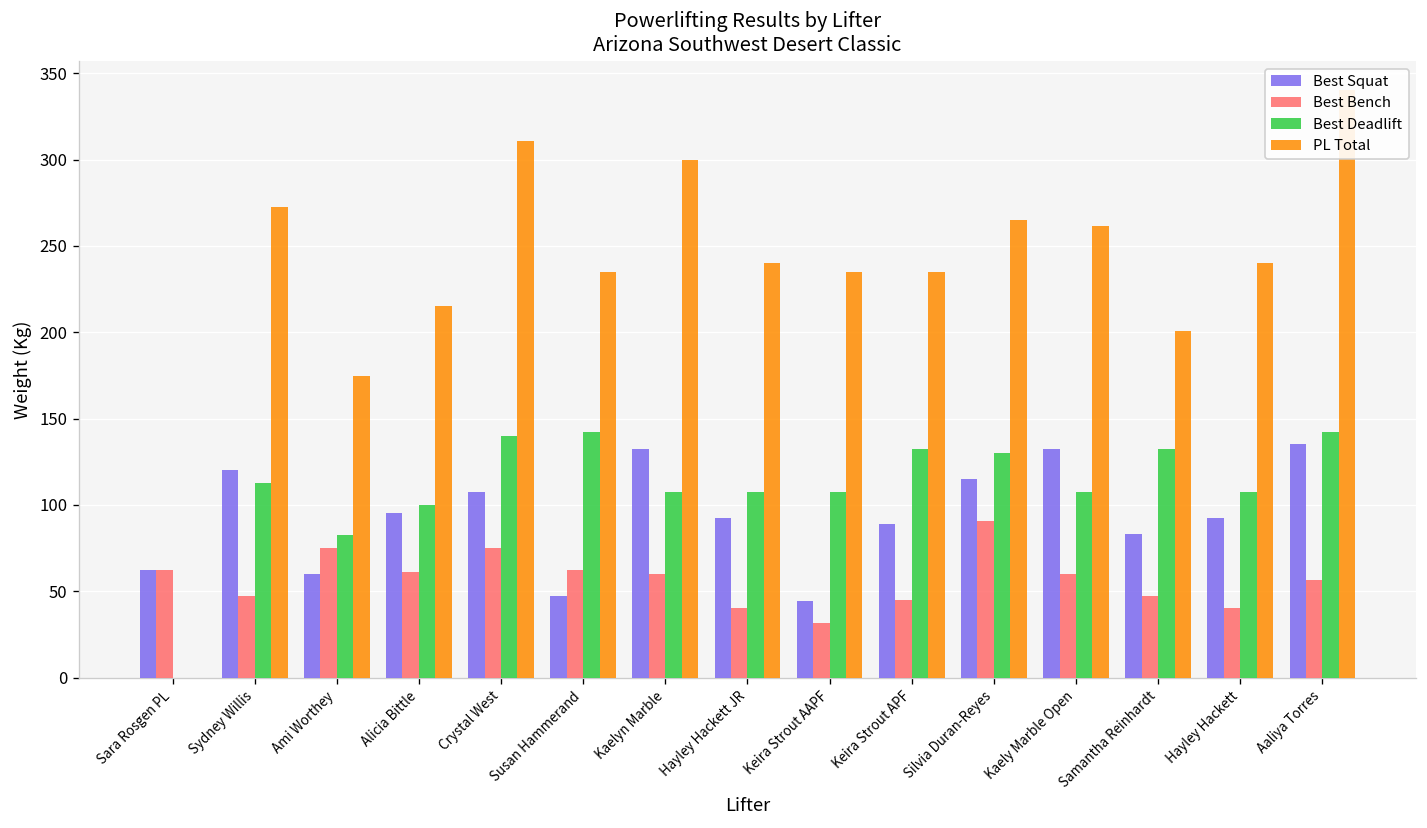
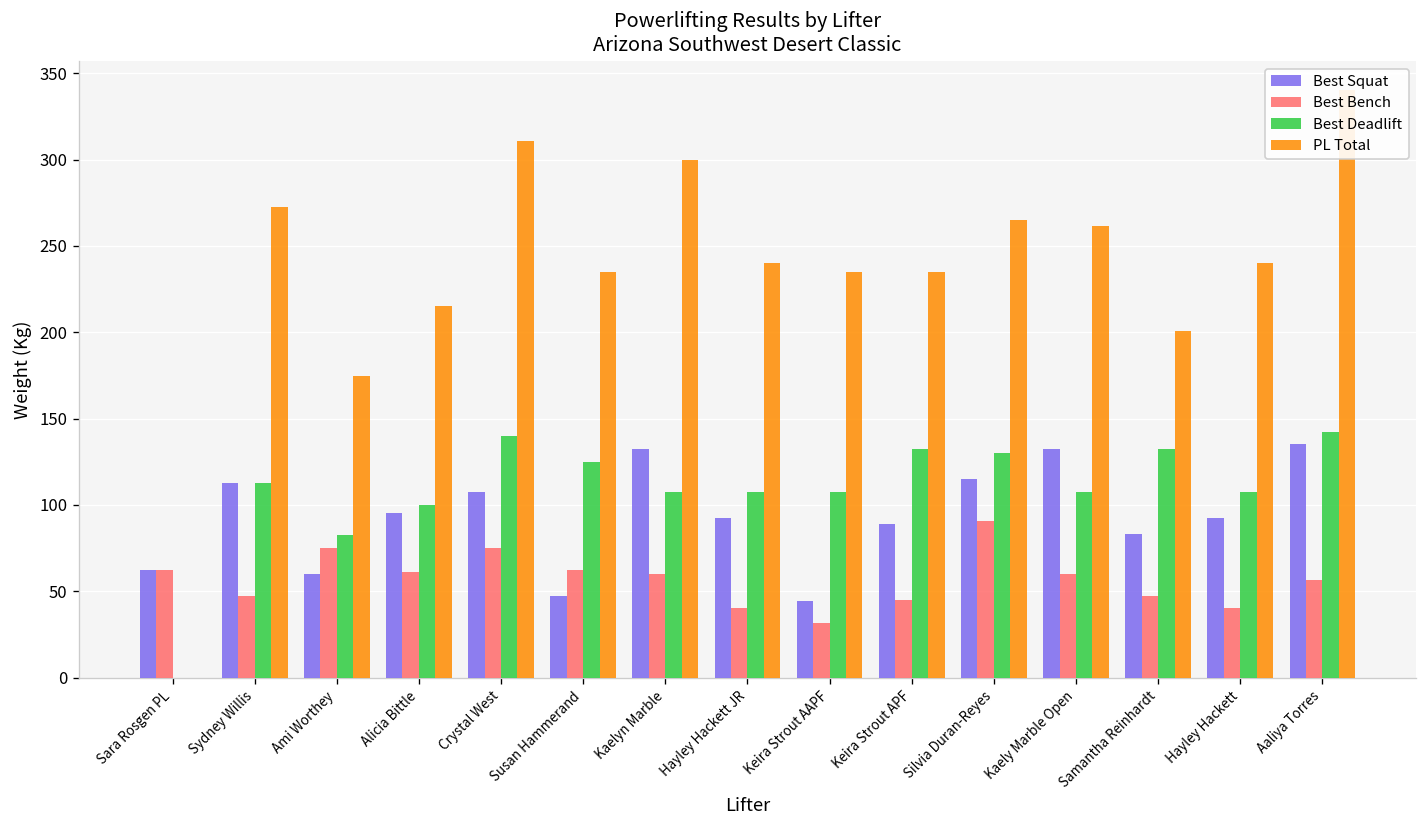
Best Squat, Sydney Willis: 120 -> 113
Best Deadlift, Susan Hammerand: 142 -> 125
